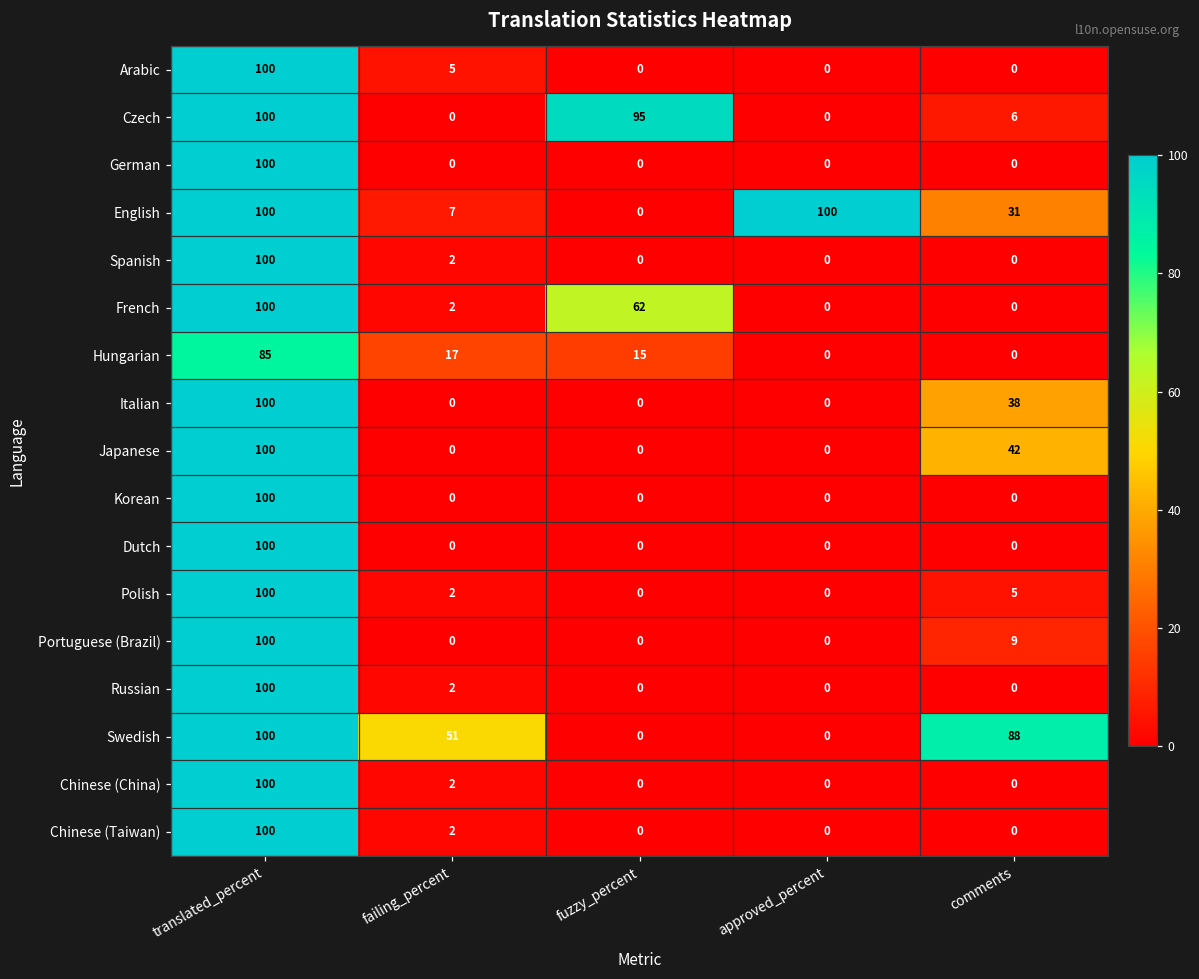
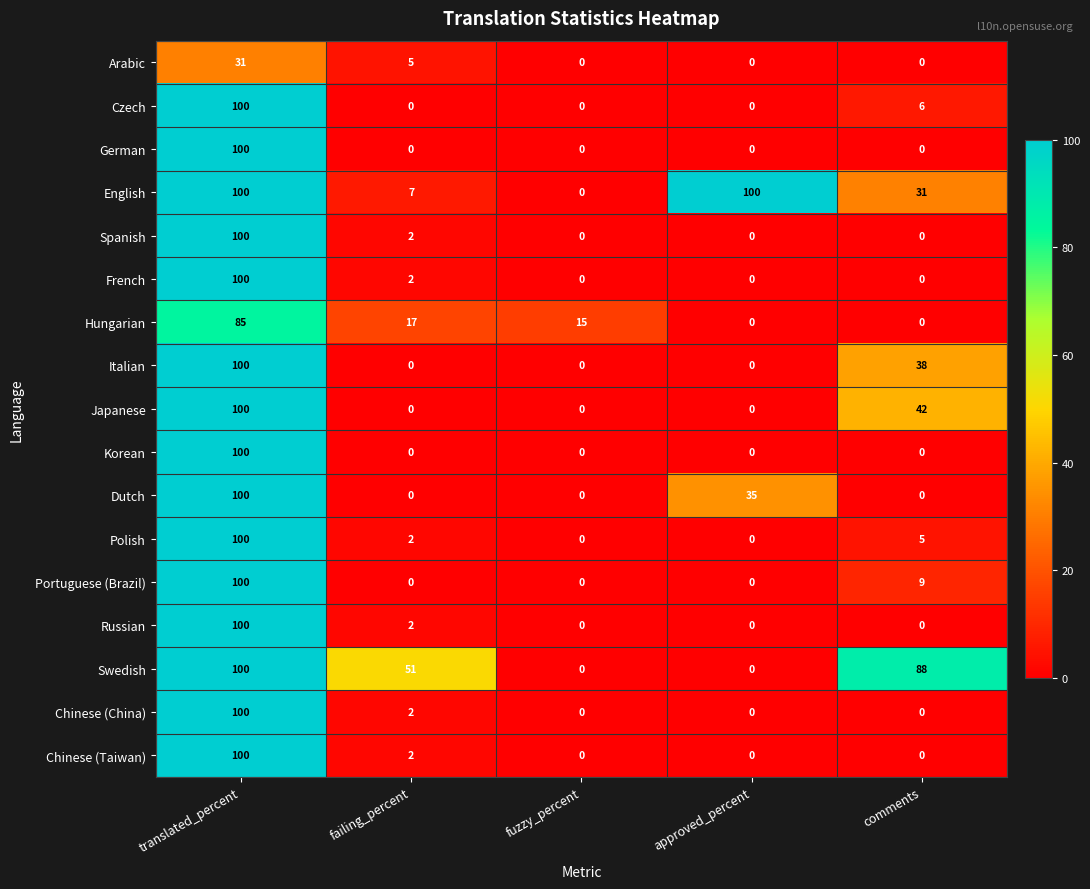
Arabic, translated_percent: 100 -> 31
Czech, fuzzy_percent: 95 -> 0
French, fuzzy_percent: 62 -> 0
Dutch, approved_percent: 0 -> 35
